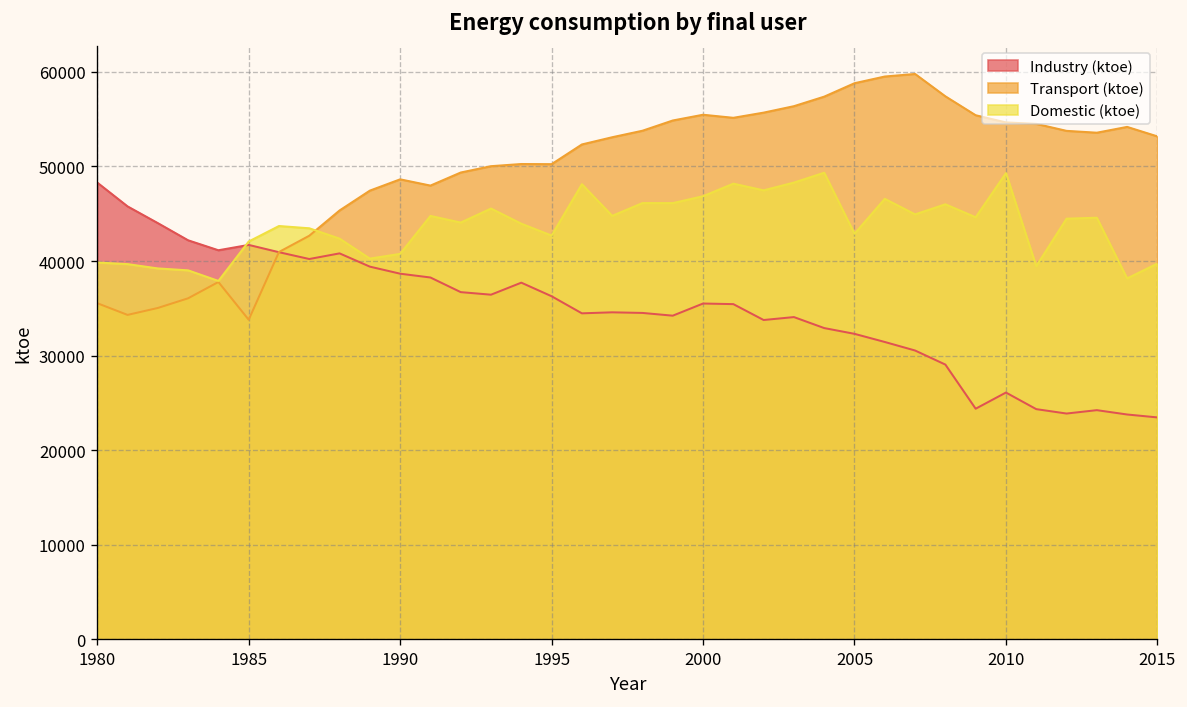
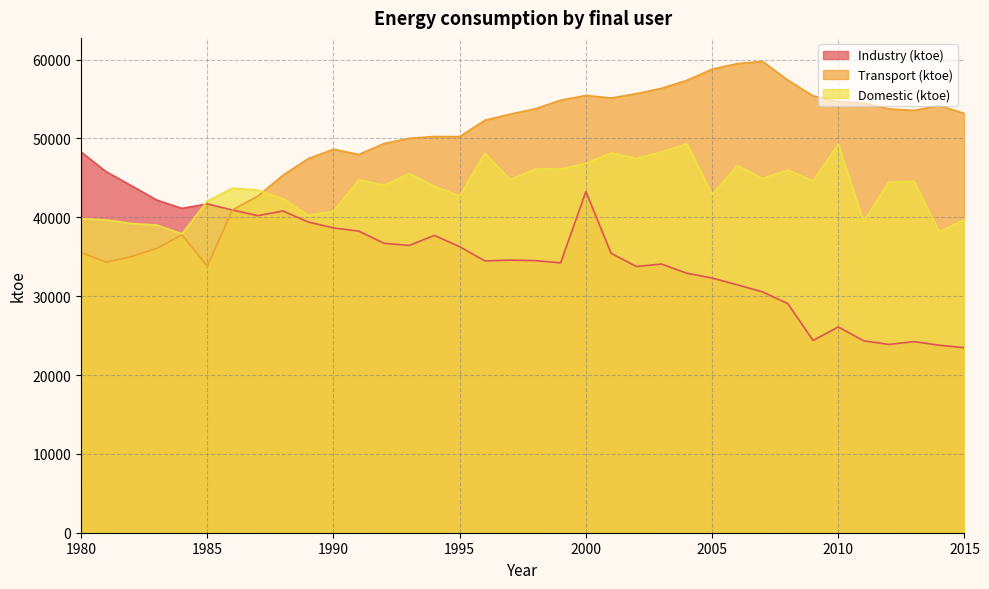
Industry (ktoe), 2000: 36000 -> 43000
